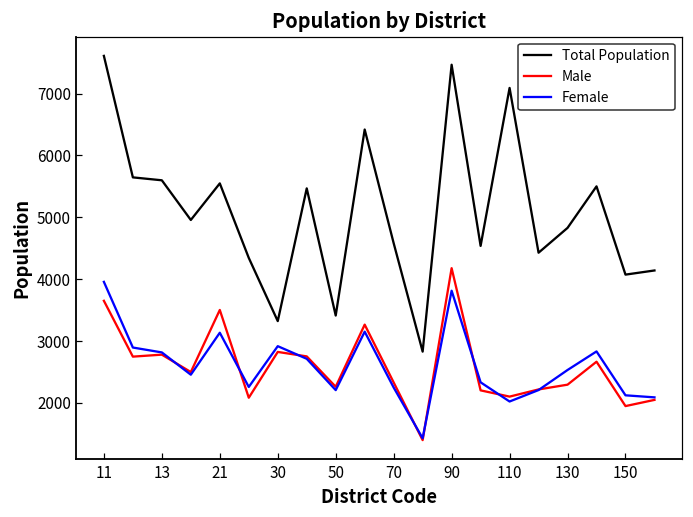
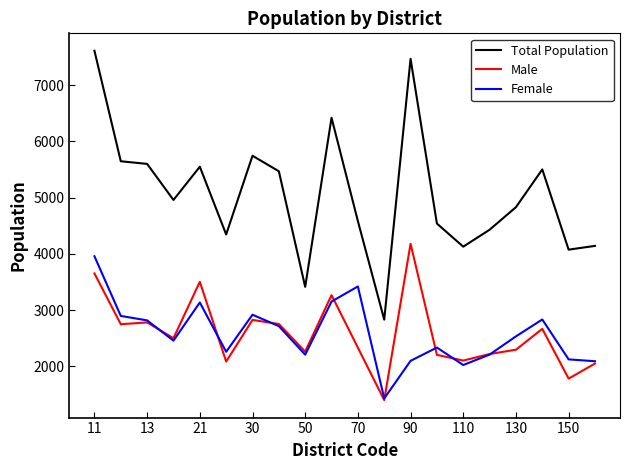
Total Population, 30: 3300 -> 5700
Female, 70: 2300 -> 3400
Female, 90: 3800 -> 2100
Total Population, 110: 7100 -> 4100
Male, 150: 2000 -> 1800
